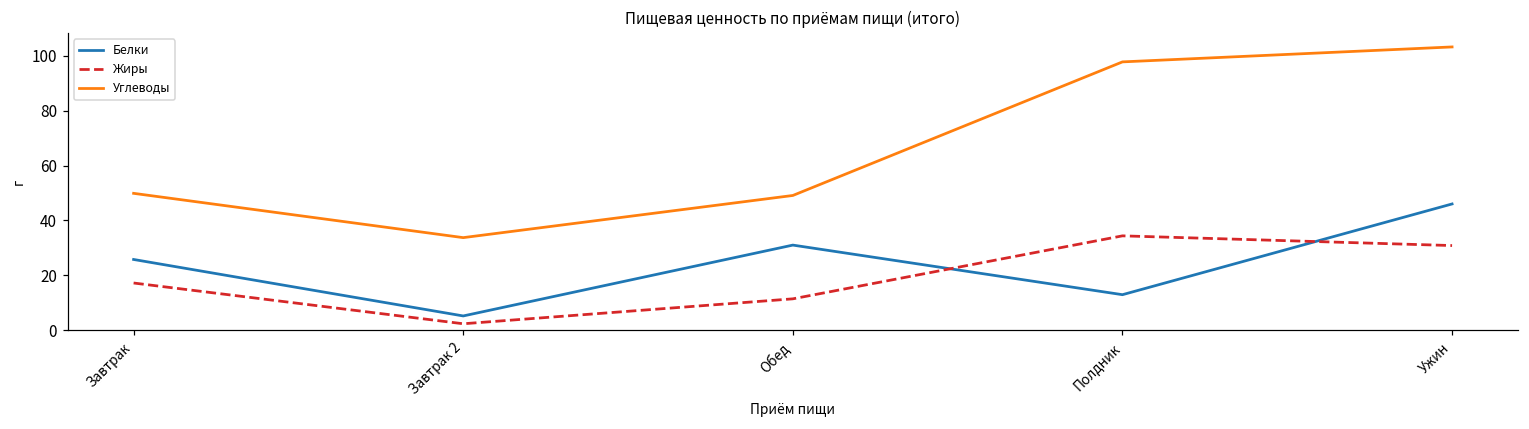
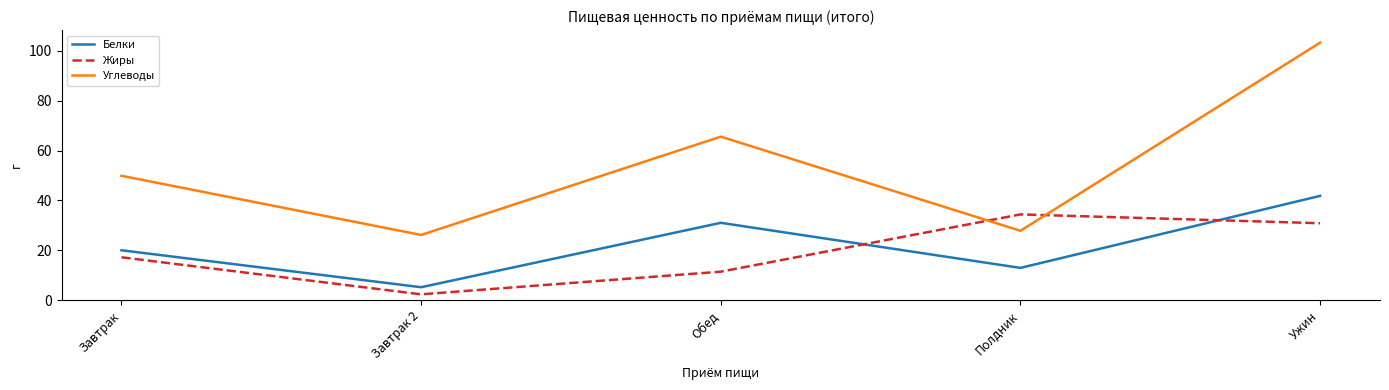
Белки, Завтрак: 26 -> 20
Углеводы, Завтрак 2: 34 -> 26
Углеводы, Обед: 49 -> 66
Углеводы, Полдник: 98 -> 28
Белки, Ужин: 46 -> 42
